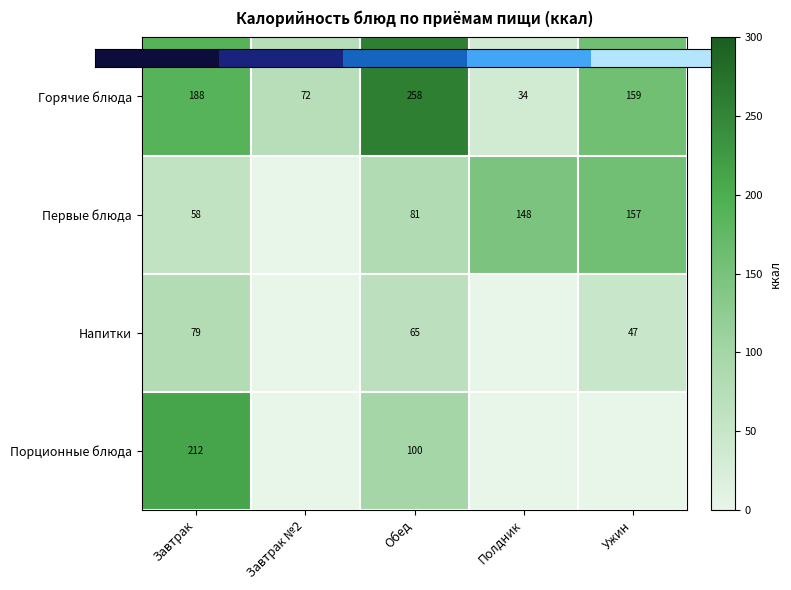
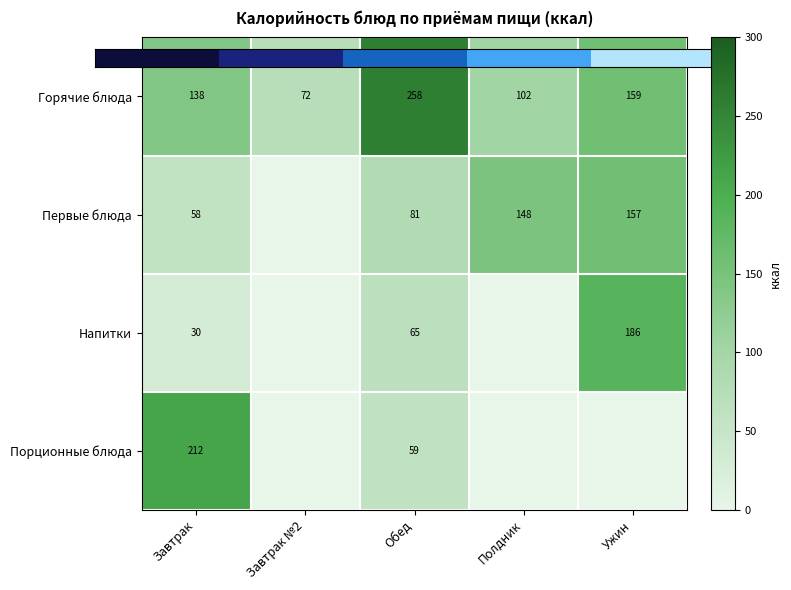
Калорийность блюд по приёмам пищи (ккал), Горячие блюда, Завтрак: 188 -> 138
Калорийность блюд по приёмам пищи (ккал), Горячие блюда, Полдник: 34 -> 102
Калорийность блюд по приёмам пищи (ккал), Напитки, Завтрак: 79 -> 30
Калорийность блюд по приёмам пищи (ккал), Напитки, Ужин: 47 -> 186
Калорийность блюд по приёмам пищи (ккал), Порционные блюда, Обед: 100 -> 59
